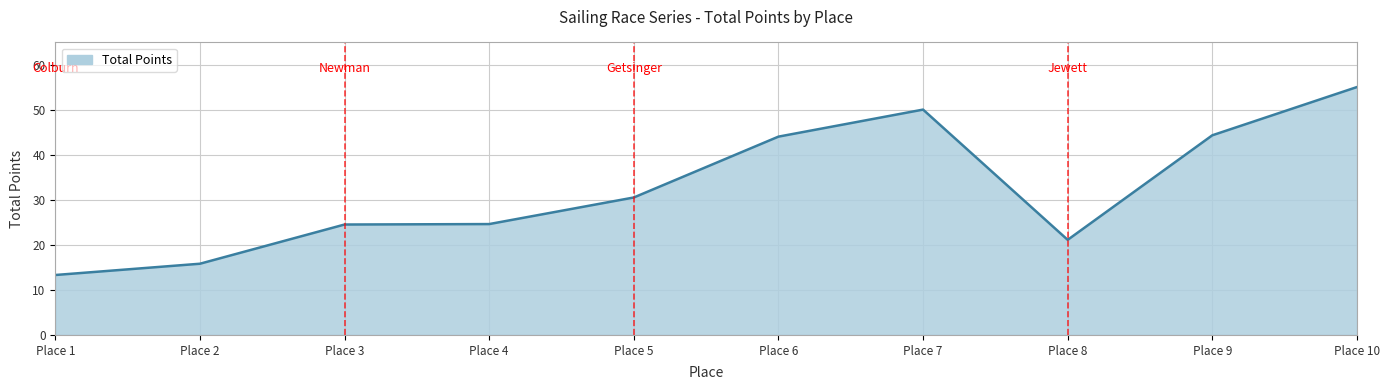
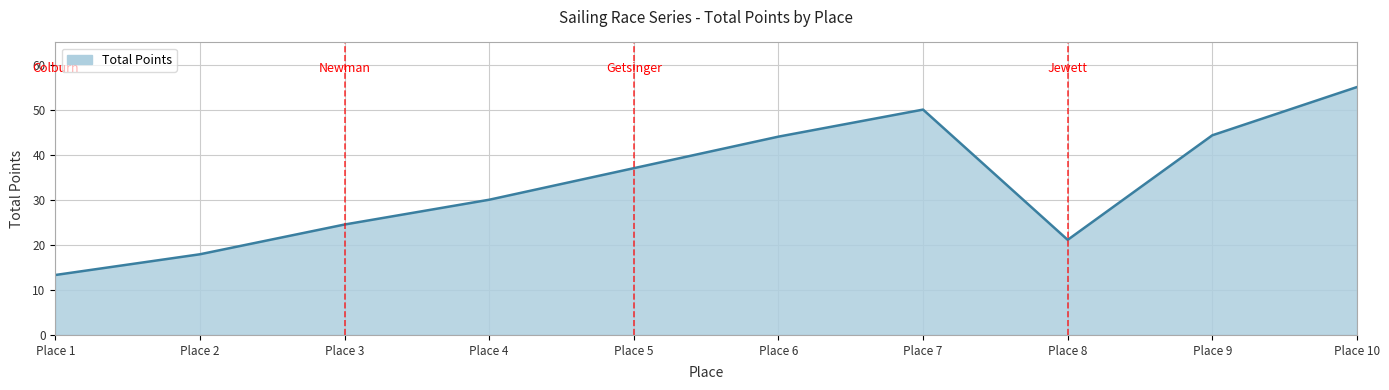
Place 2: 16 -> 18
Place 4: 25 -> 30
Place 5: 31 -> 37
